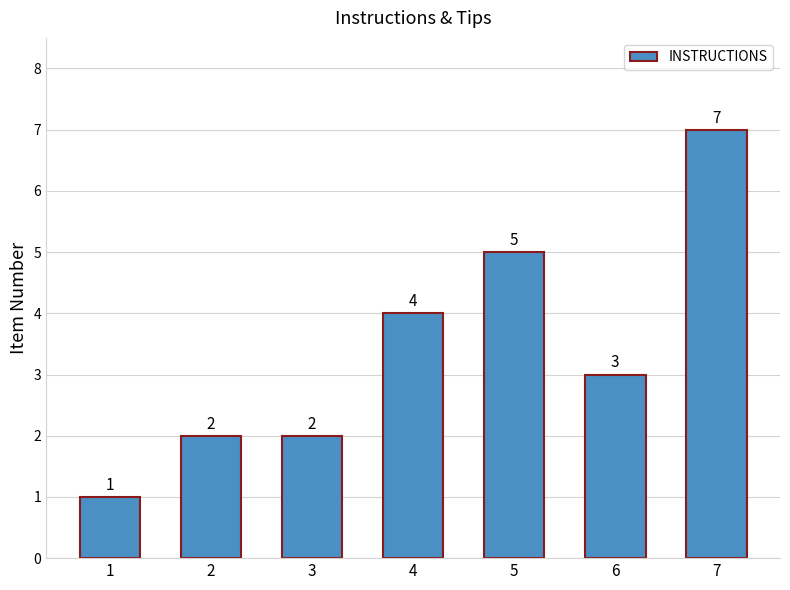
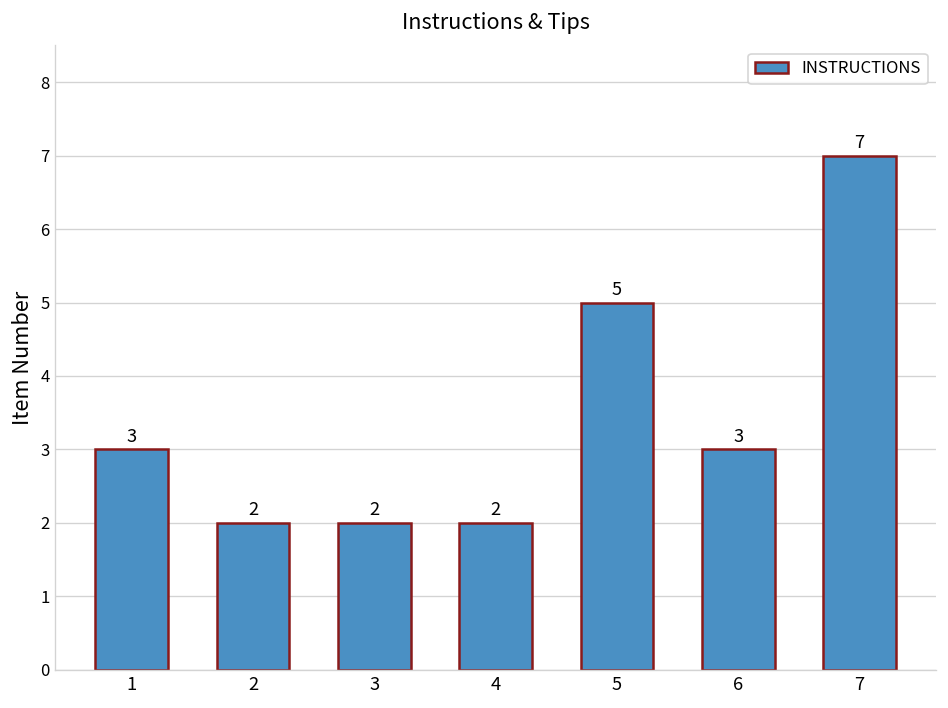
1: 1 -> 3
4: 4 -> 2
